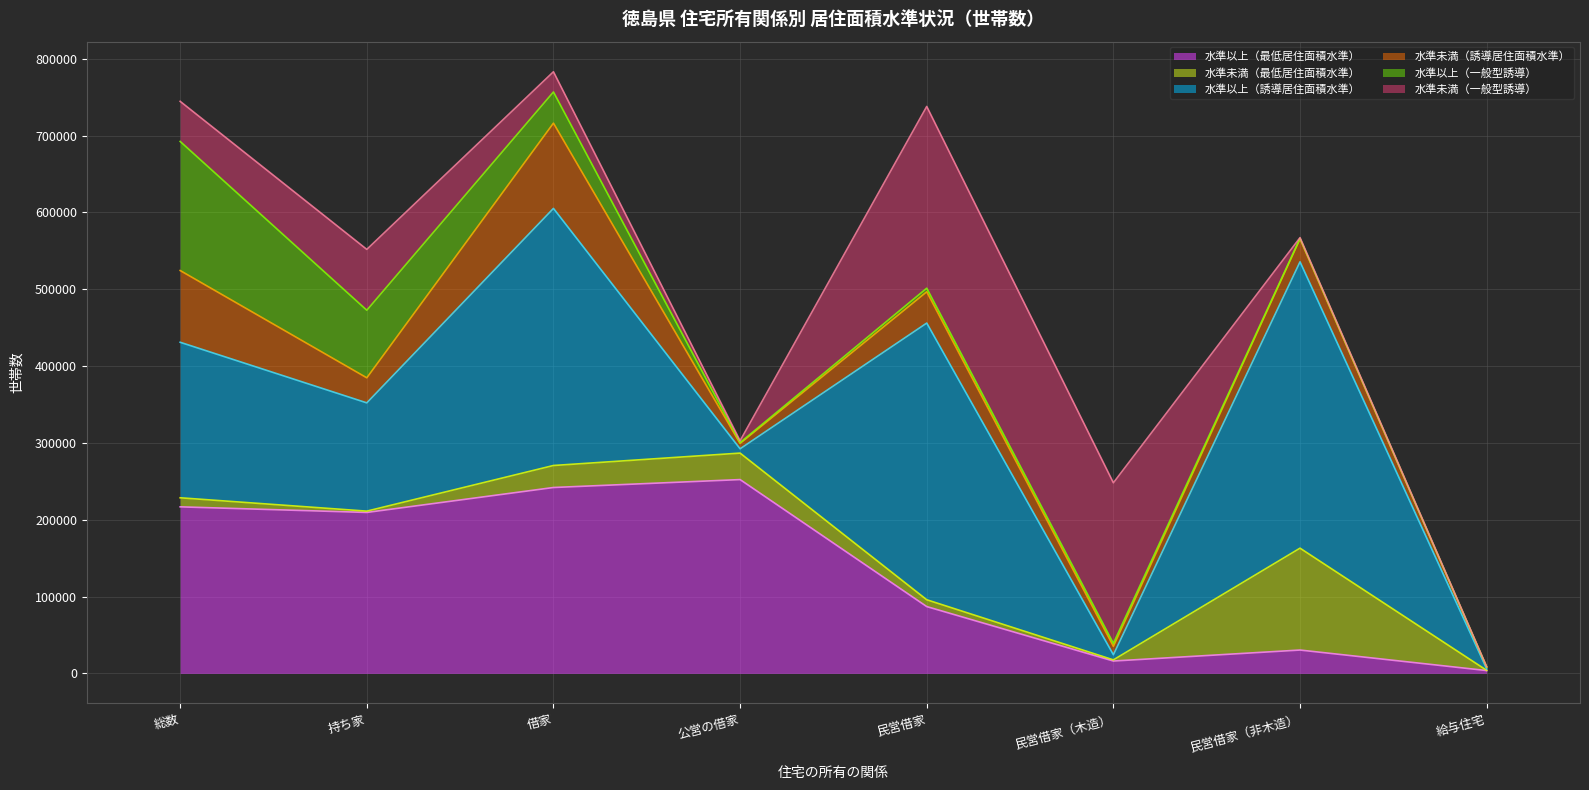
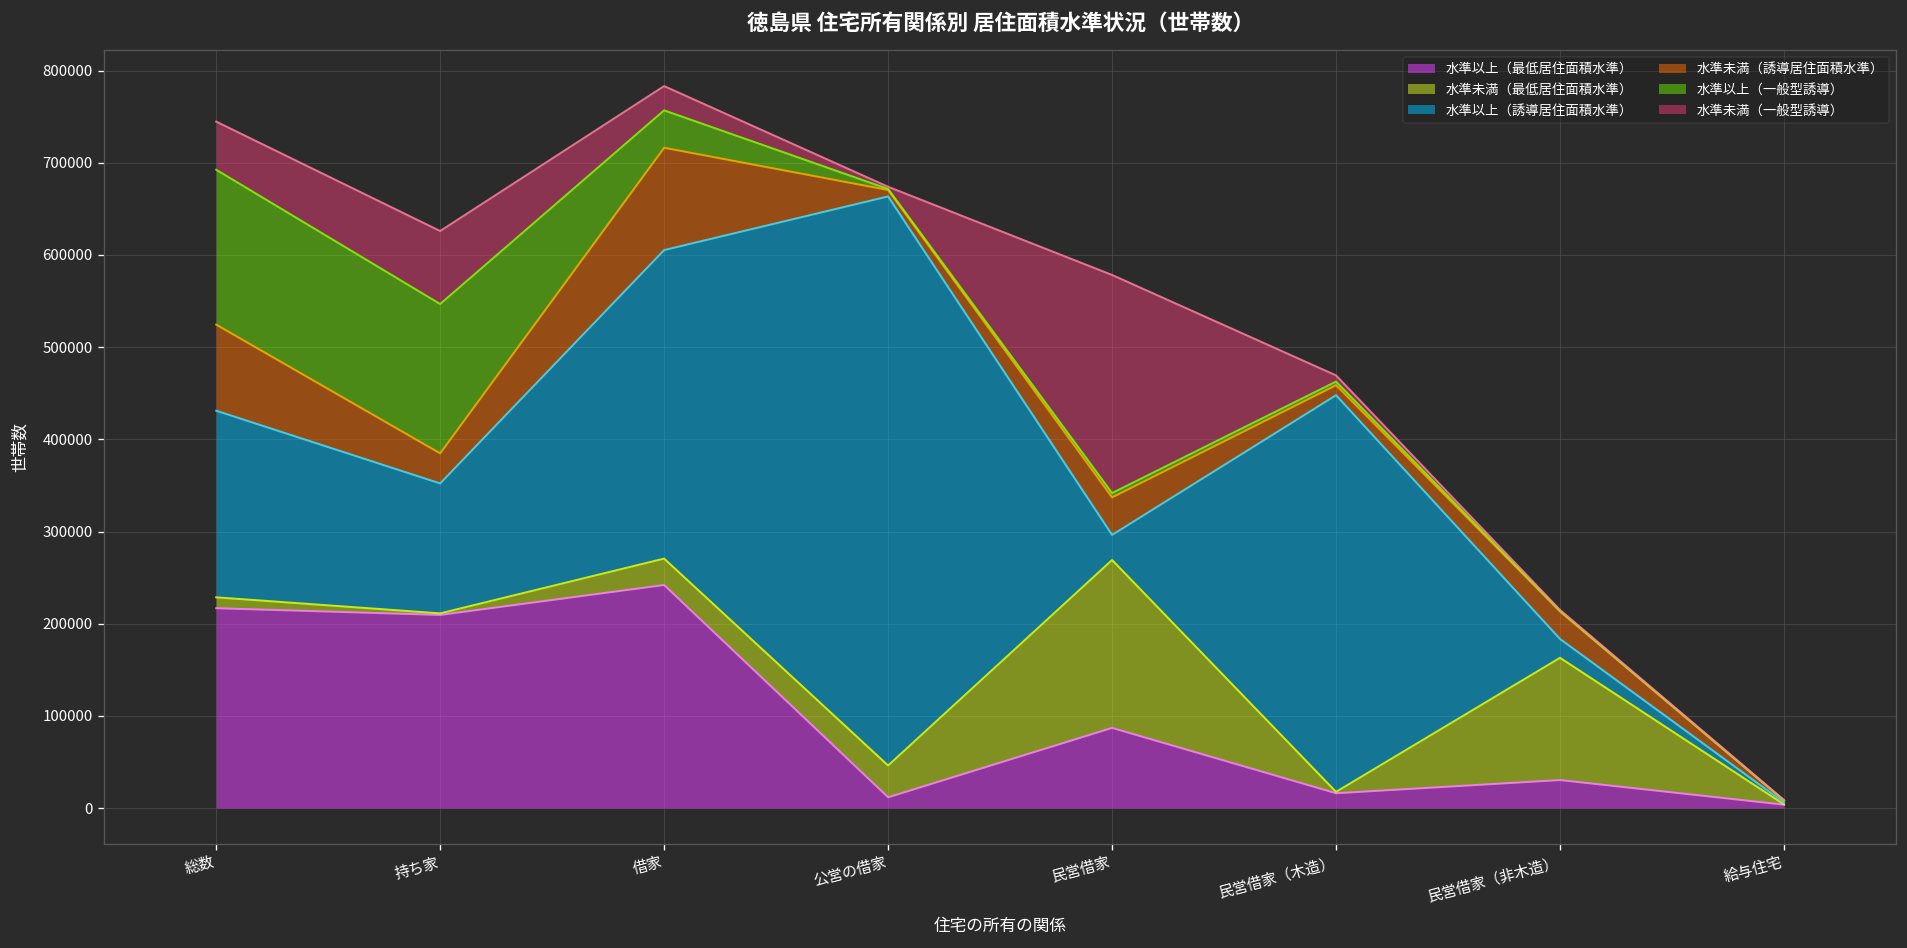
水準以上（一般型誘導）, 持ち家: 90000 -> 160000
水準以上（最低居住面積水準）, 公営の借家: 250000 -> 10000
水準以上（誘導居住面積水準）, 公営の借家: 10000 -> 620000
水準未満（最低居住面積水準）, 民営借家: 10000 -> 180000
水準以上（誘導居住面積水準）, 民営借家: 360000 -> 30000
水準以上（誘導居住面積水準）, 民営借家（木造）: 10000 -> 430000
水準未満（一般型誘導）, 民営借家（木造）: 210000 -> 10000
水準以上（誘導居住面積水準）, 民営借家（非木造）: 370000 -> 20000
